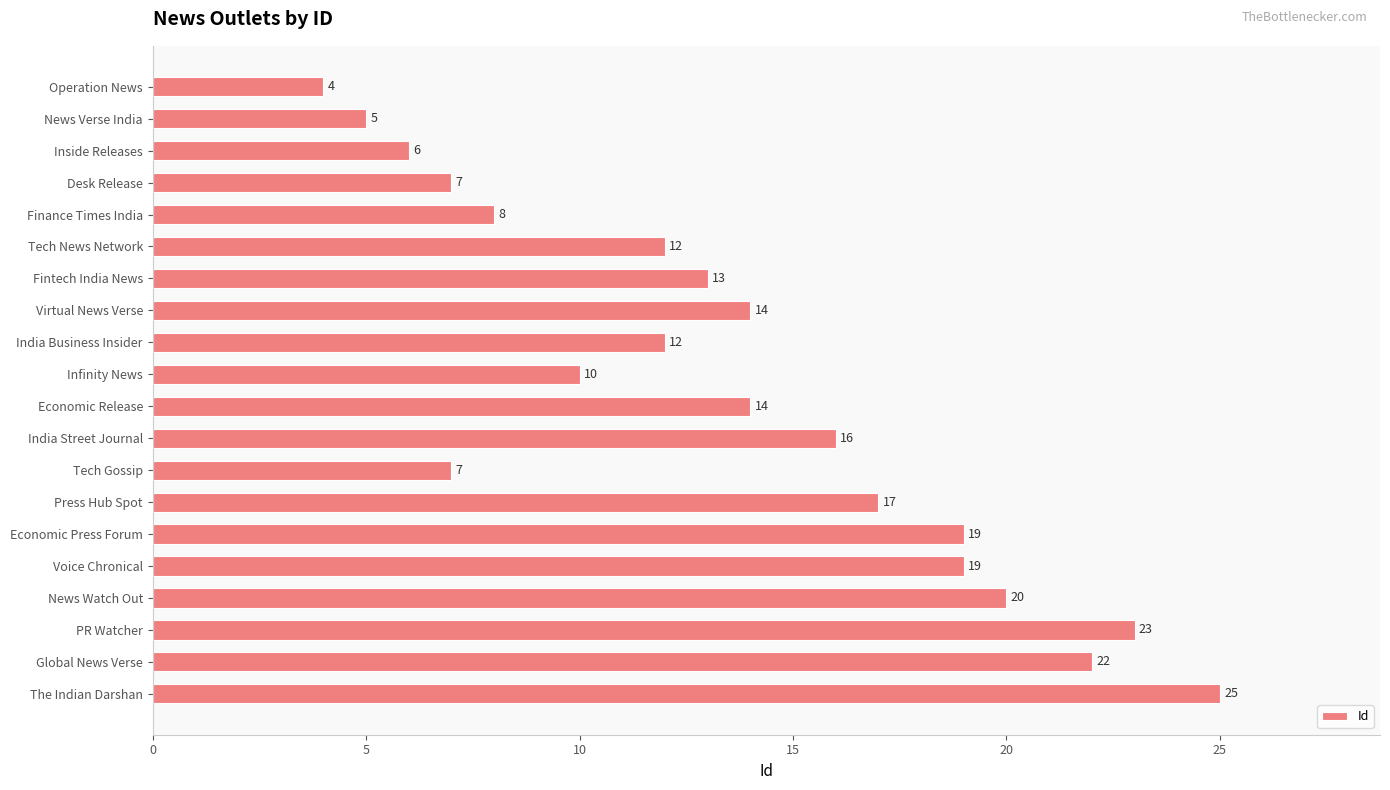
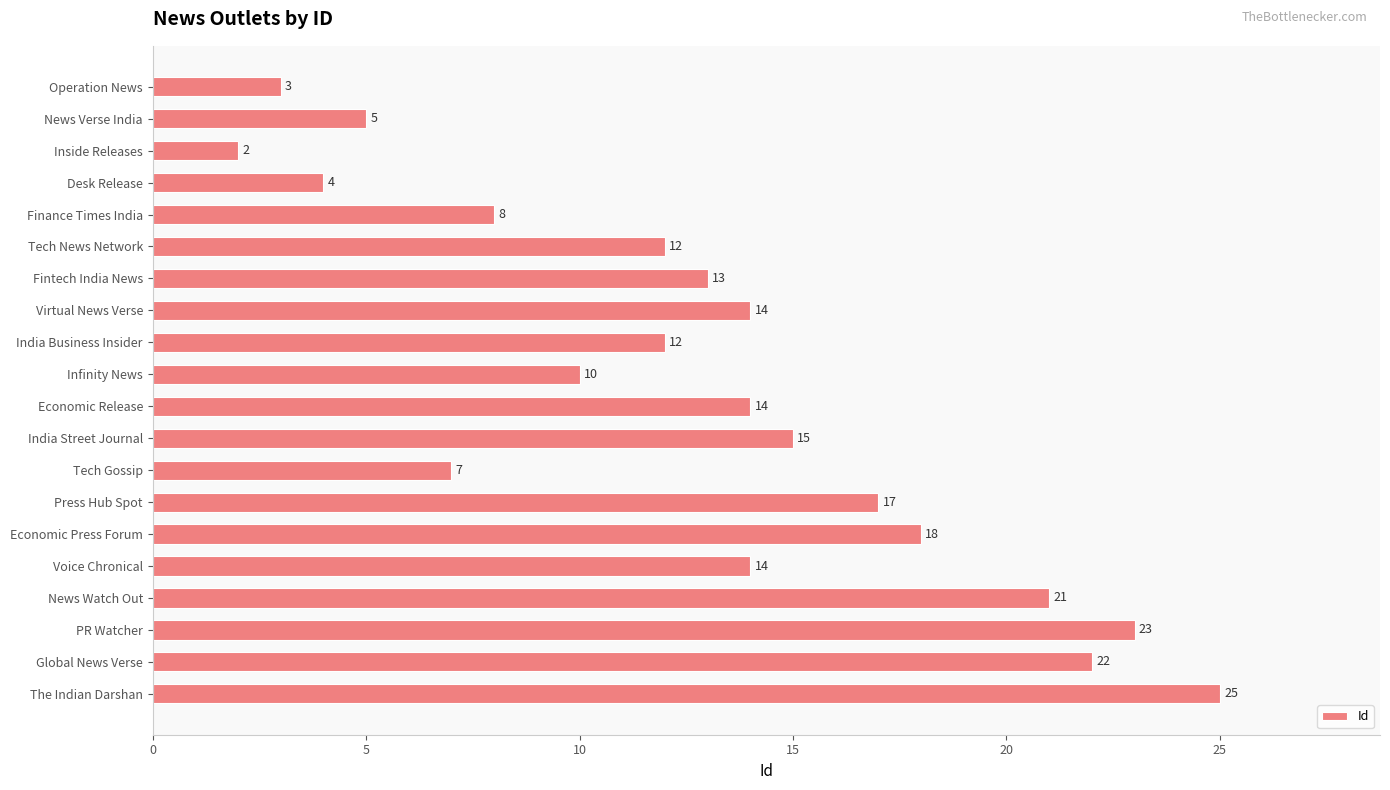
Operation News: 4 -> 3
Inside Releases: 6 -> 2
Desk Release: 7 -> 4
India Street Journal: 16 -> 15
Economic Press Forum: 19 -> 18
Voice Chronical: 19 -> 14
News Watch Out: 20 -> 21
